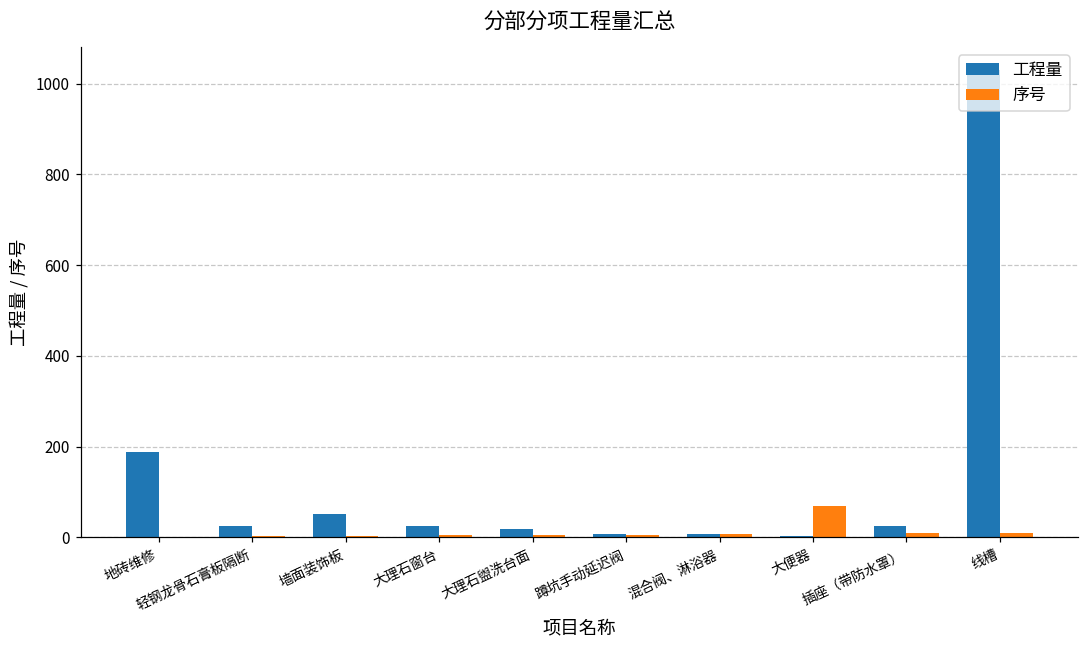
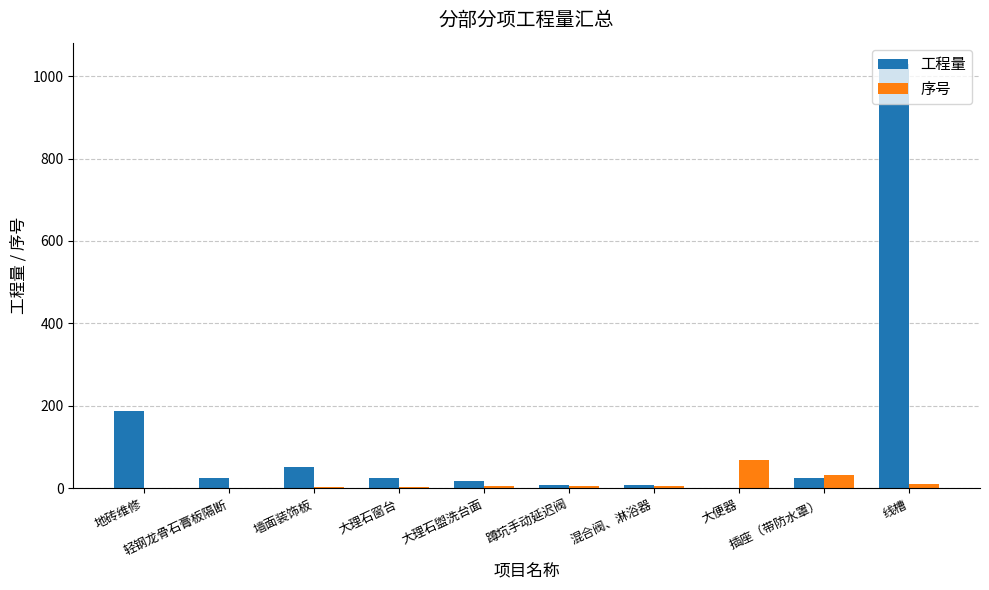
序号, 插座（带防水罩）: 10 -> 30
